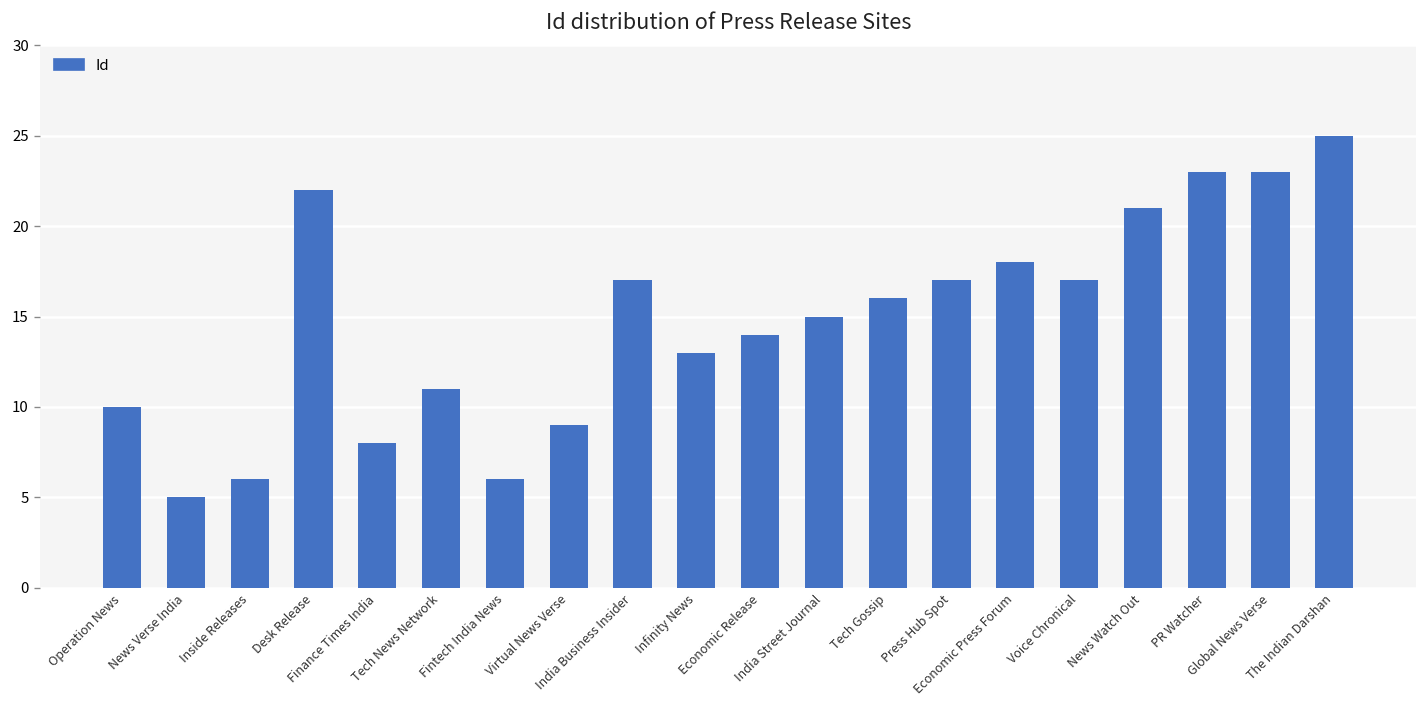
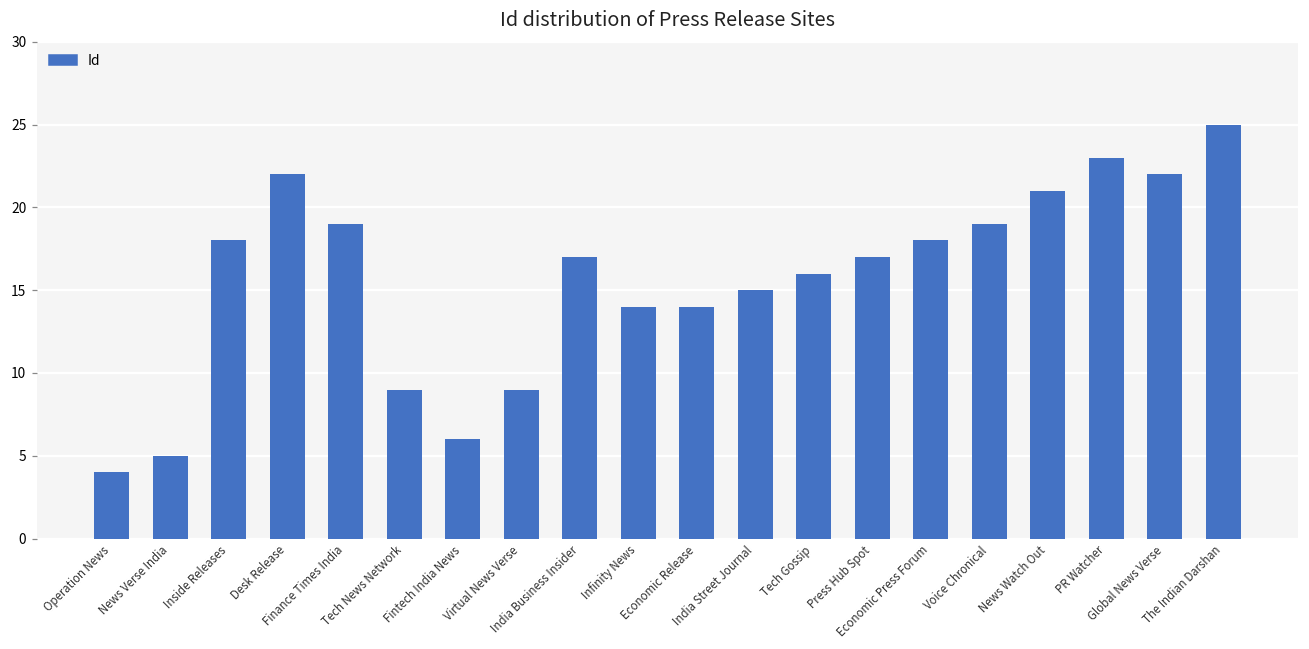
Operation News: 10 -> 4
Inside Releases: 6 -> 18
Finance Times India: 8 -> 19
Tech News Network: 11 -> 9
Infinity News: 13 -> 14
Voice Chronical: 17 -> 19
Global News Verse: 23 -> 22
